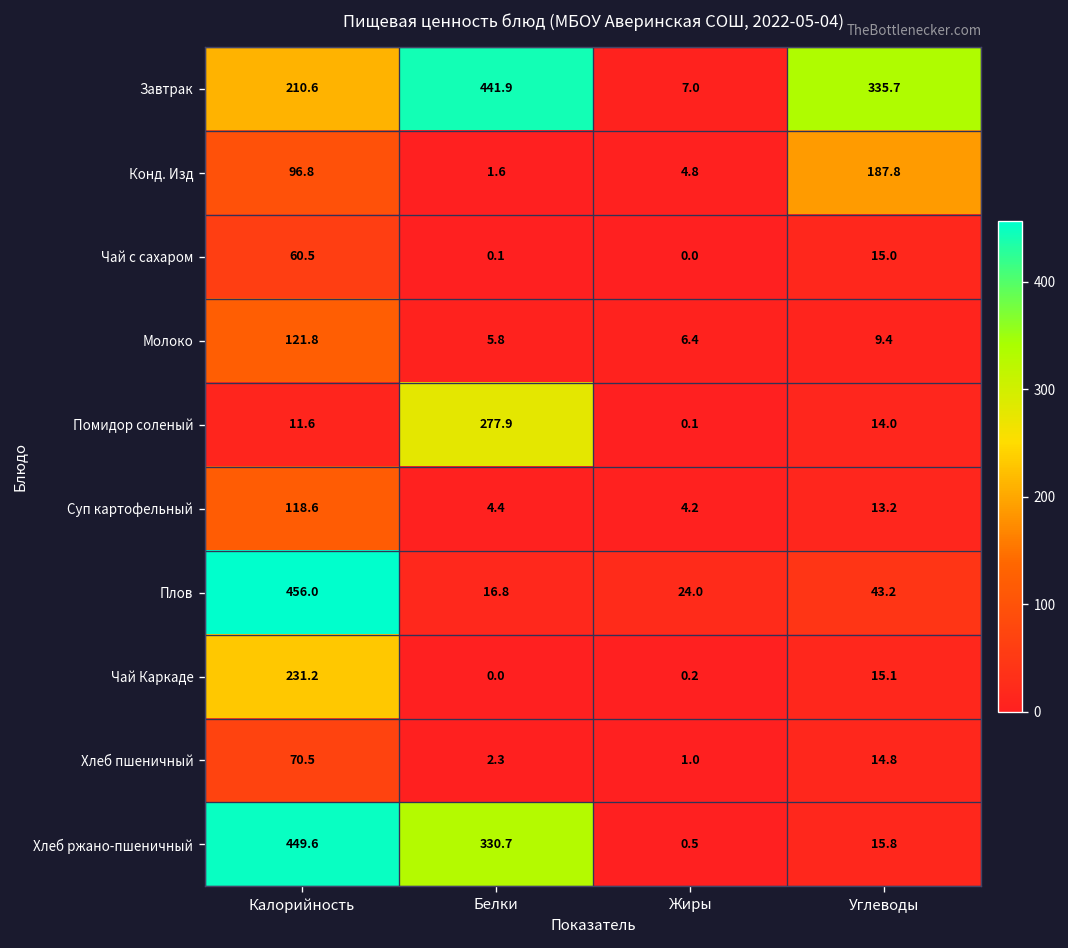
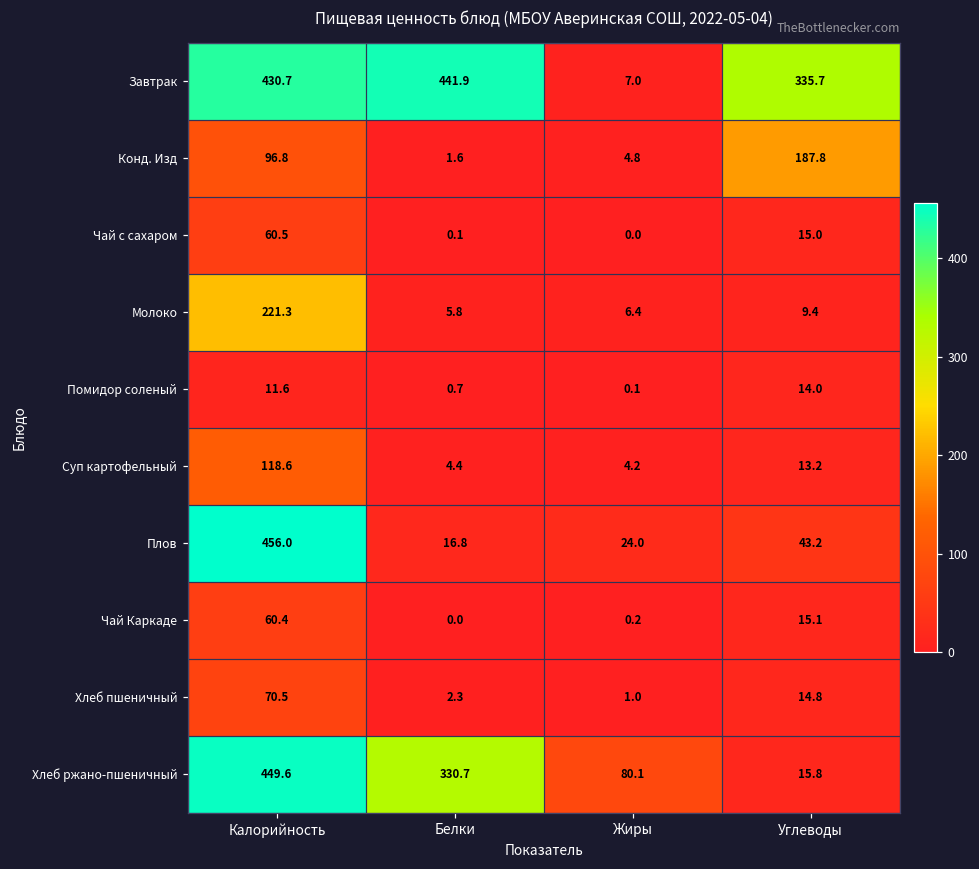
Завтрак, Калорийность: 210.6 -> 430.7
Молоко, Калорийность: 121.8 -> 221.3
Помидор соленый, Белки: 277.9 -> 0.7
Чай Каркаде, Калорийность: 231.2 -> 60.4
Хлеб ржано-пшеничный, Жиры: 0.5 -> 80.1
